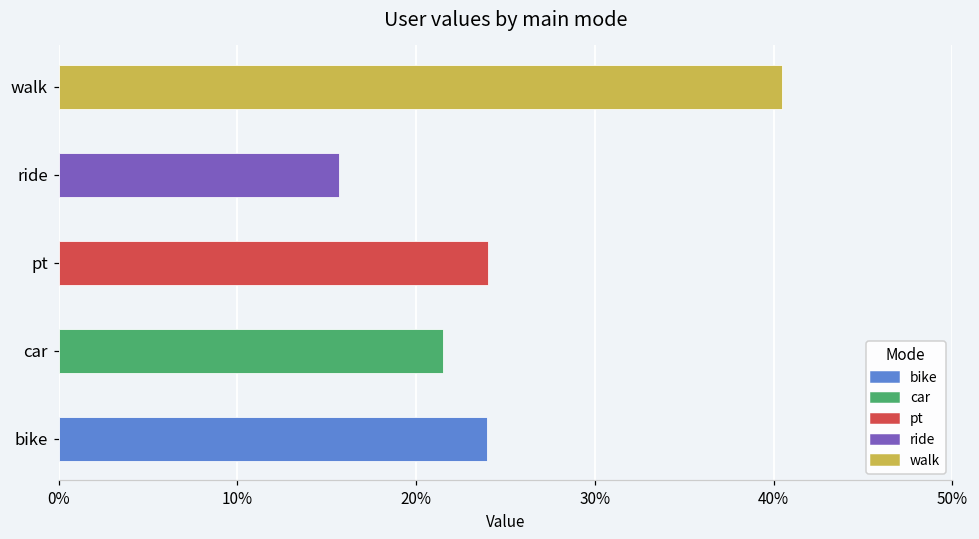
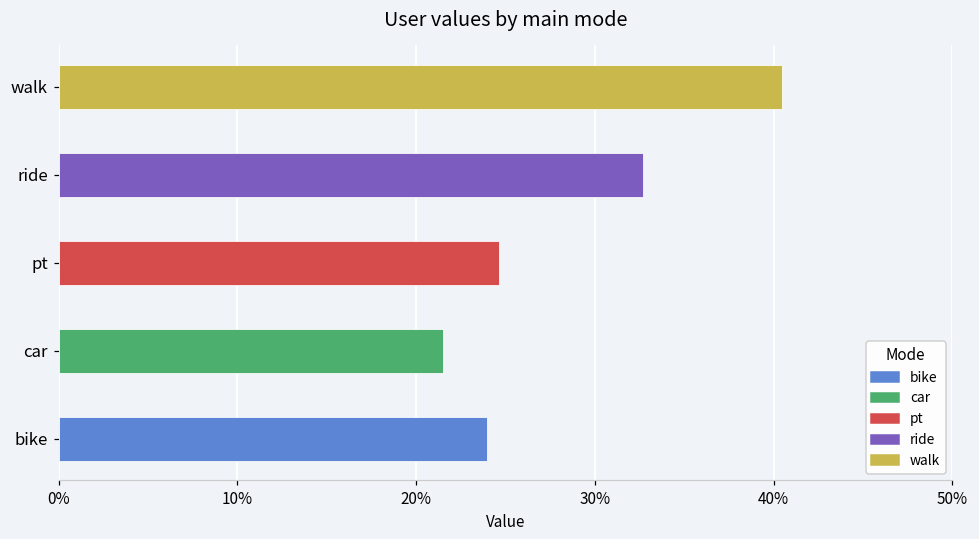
ride: 15.7% -> 32.7%
pt: 24.0% -> 24.6%
